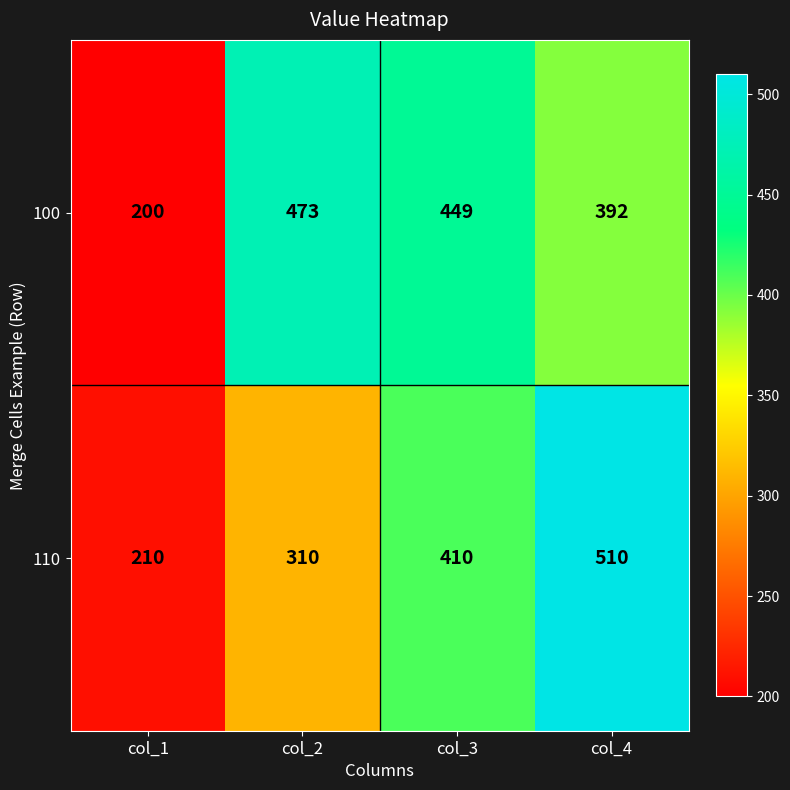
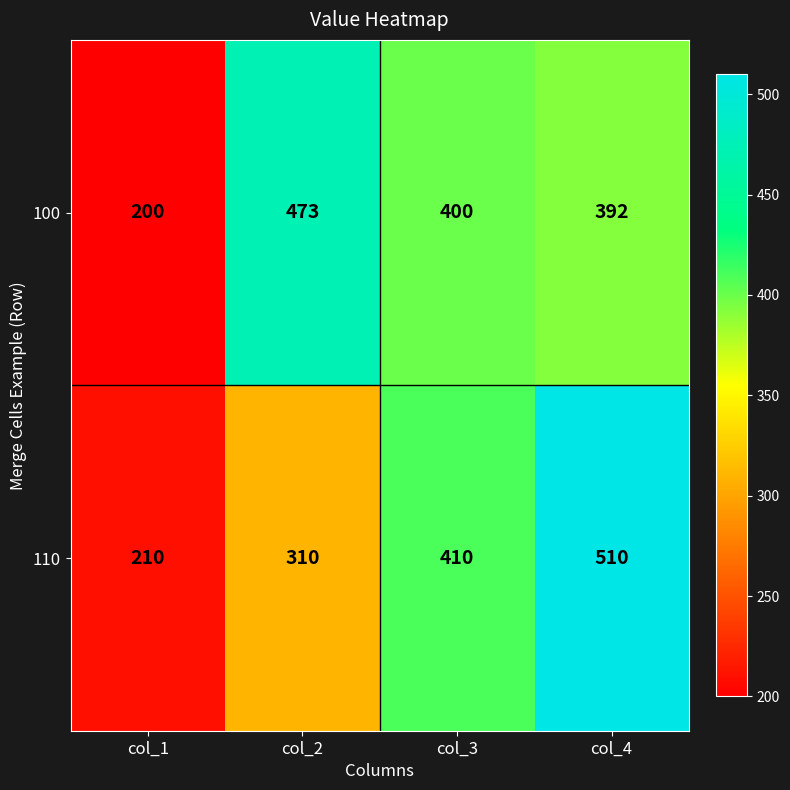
100, col_3: 449 -> 400
